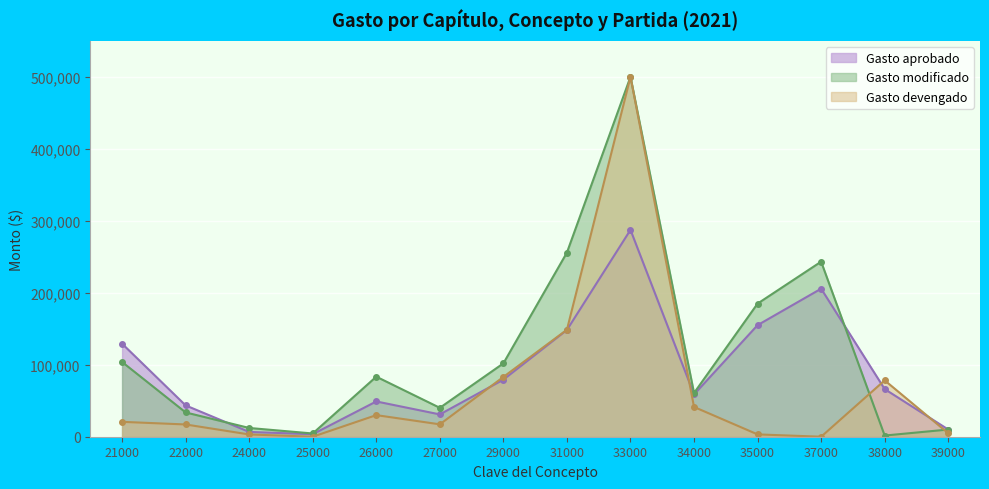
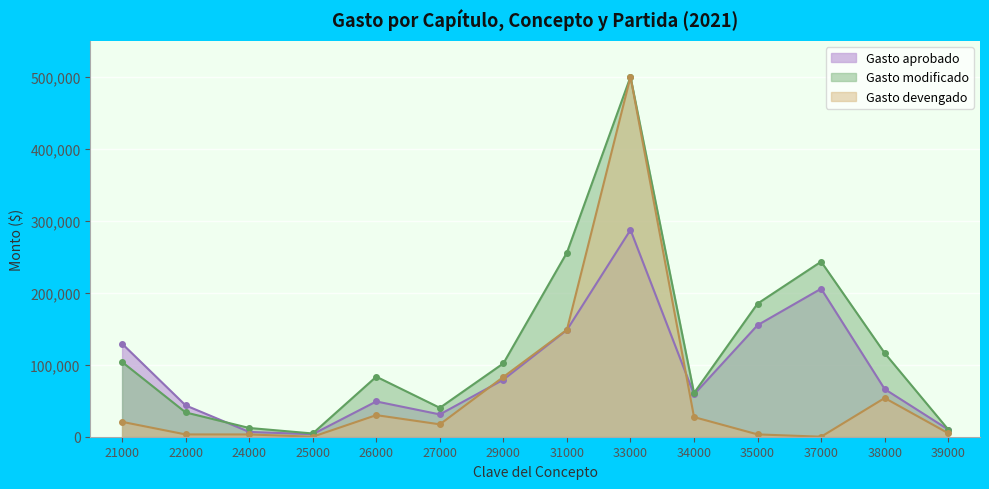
Gasto devengado, 22000: 20,000 -> 0
Gasto devengado, 34000: 40,000 -> 30,000
Gasto modificado, 38000: 0 -> 120,000
Gasto devengado, 38000: 80,000 -> 50,000
